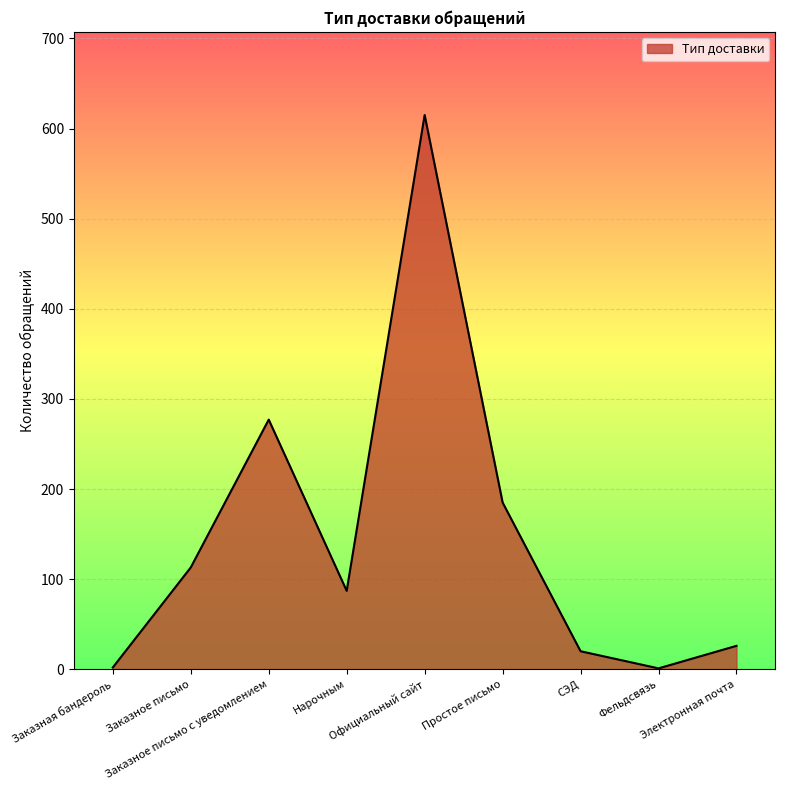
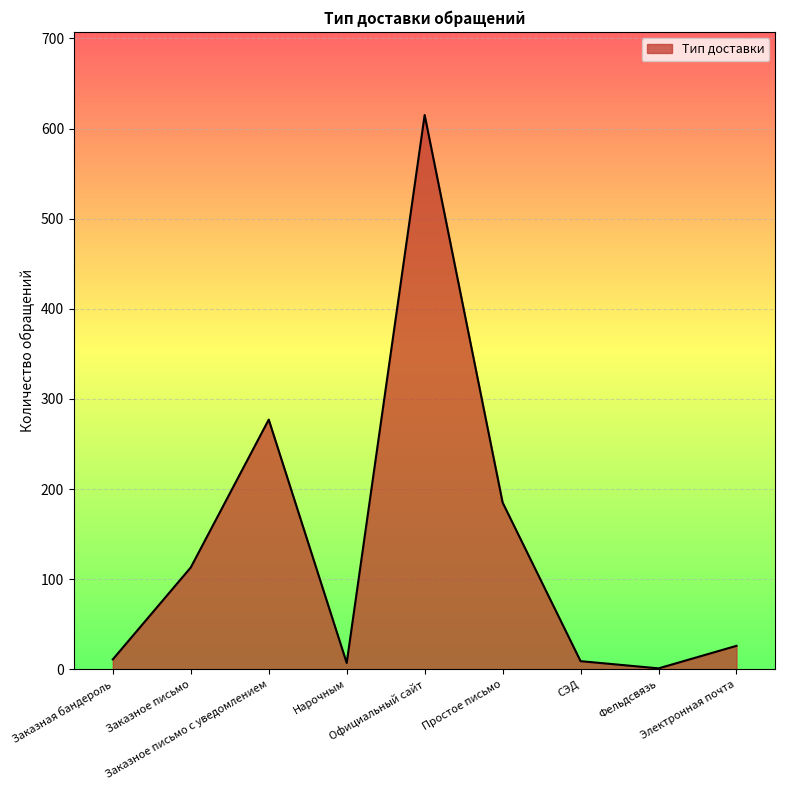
Заказная бандероль: 0 -> 10
Нарочным: 90 -> 10
СЭД: 20 -> 10
